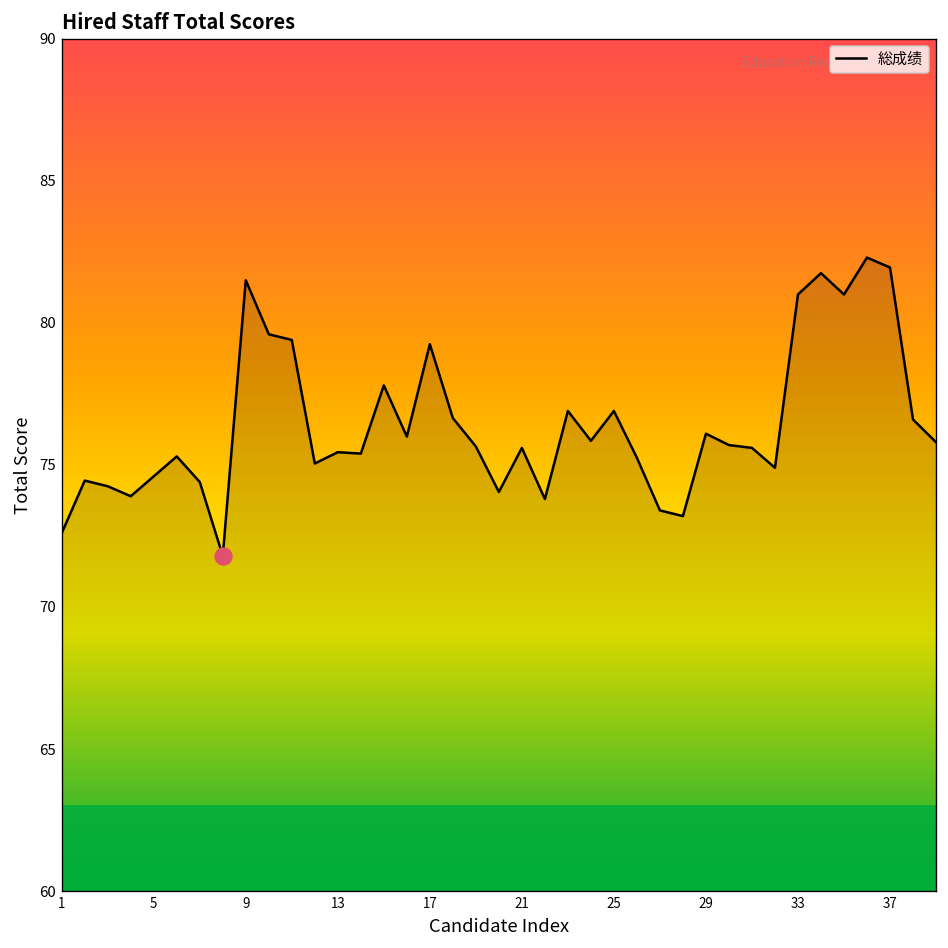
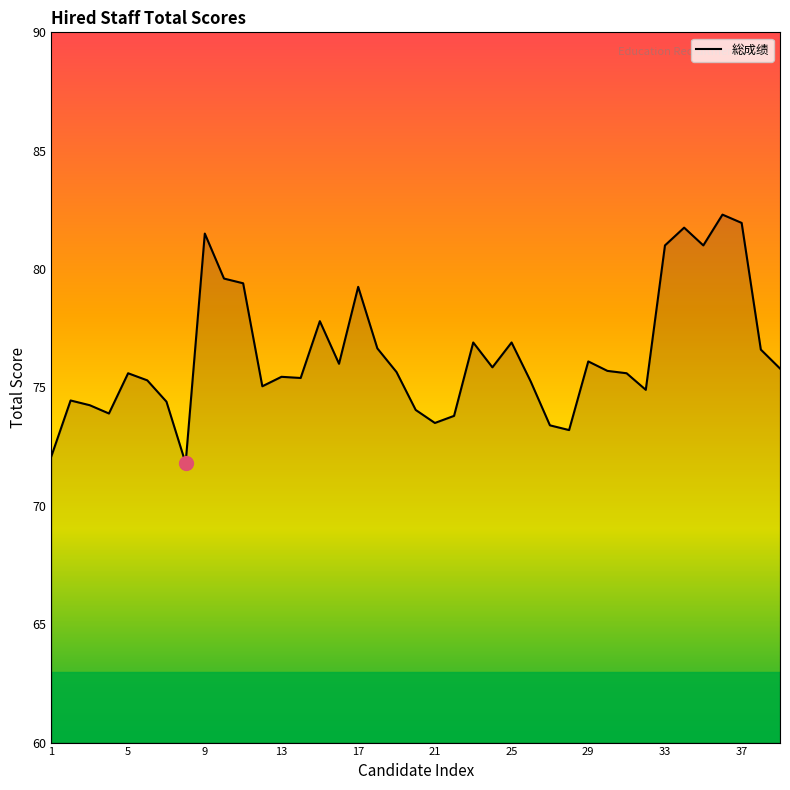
総成绩, 1: 72.6 -> 72.1
総成绩, 5: 74.6 -> 75.6
総成绩, 21: 75.6 -> 73.5
